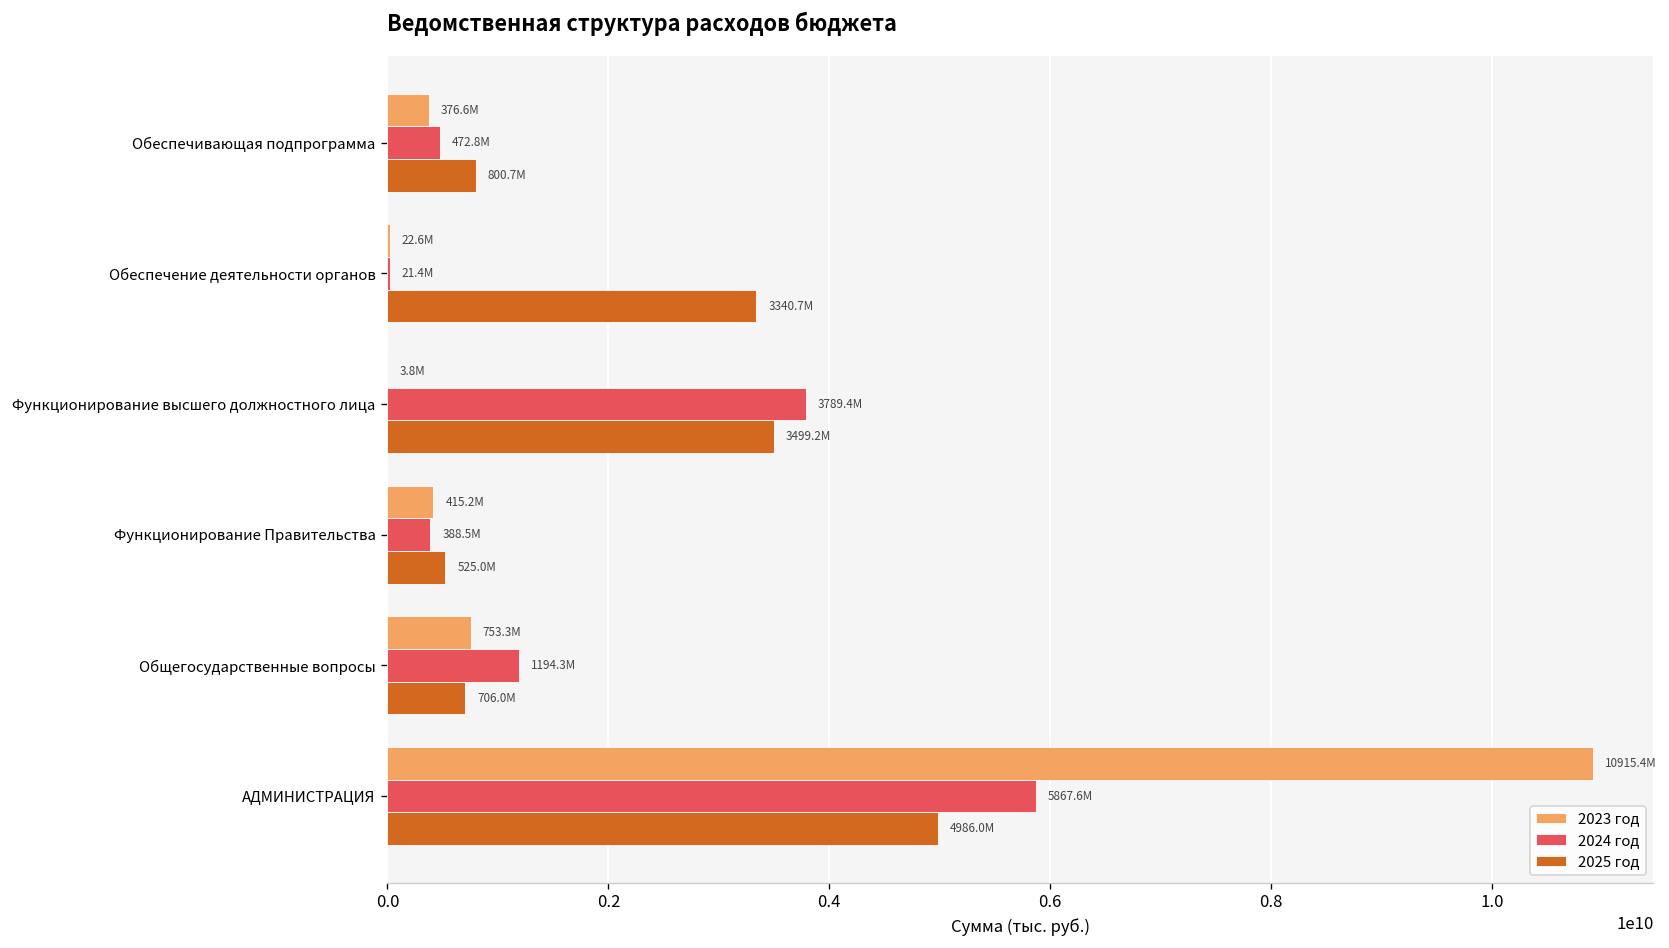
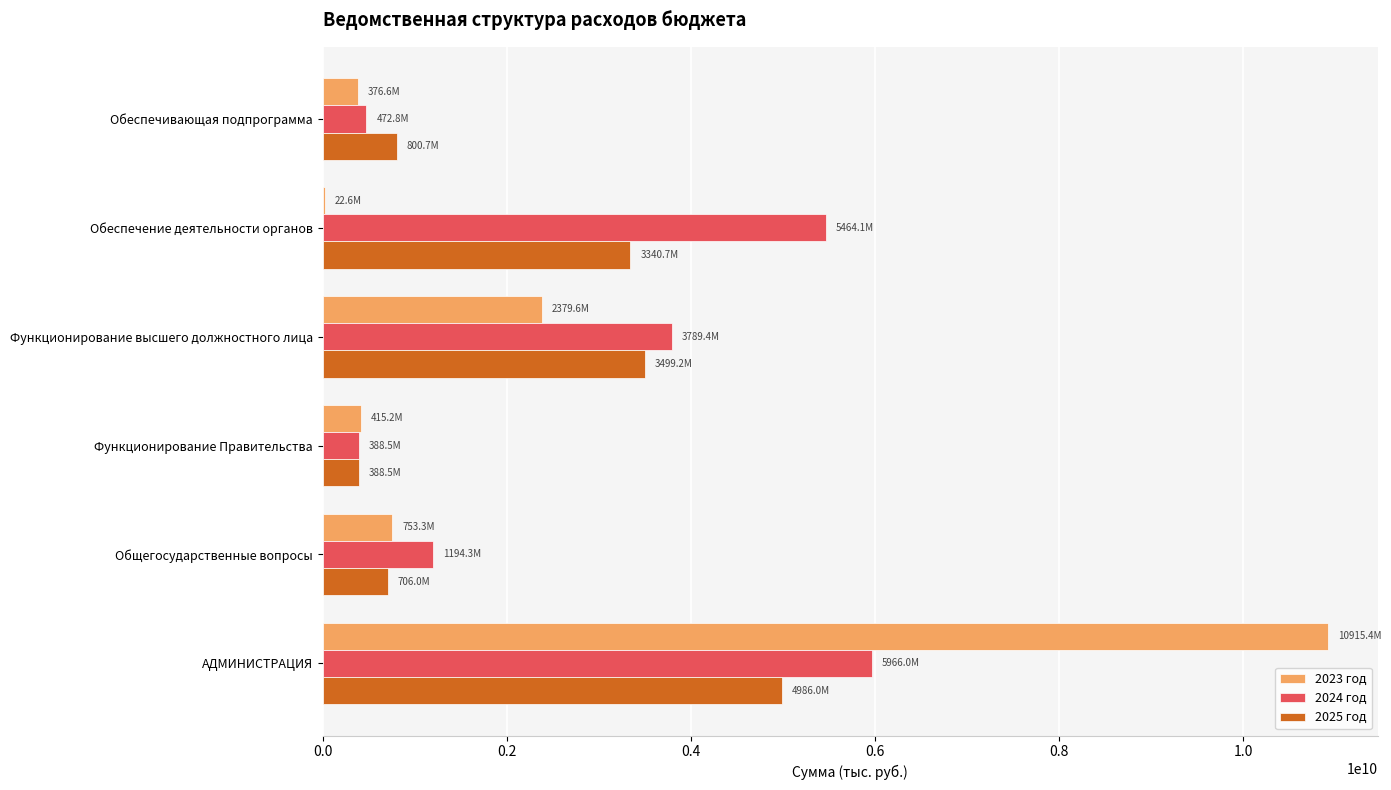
2024 год, Обеспечение деятельности органов: 21.4M -> 5464.1M
2023 год, Функционирование высшего должностного лица: 3.8M -> 2379.6M
2025 год, Функционирование Правительства: 525.0M -> 388.5M
2024 год, АДМИНИСТРАЦИЯ: 5867.6M -> 5966.0M
